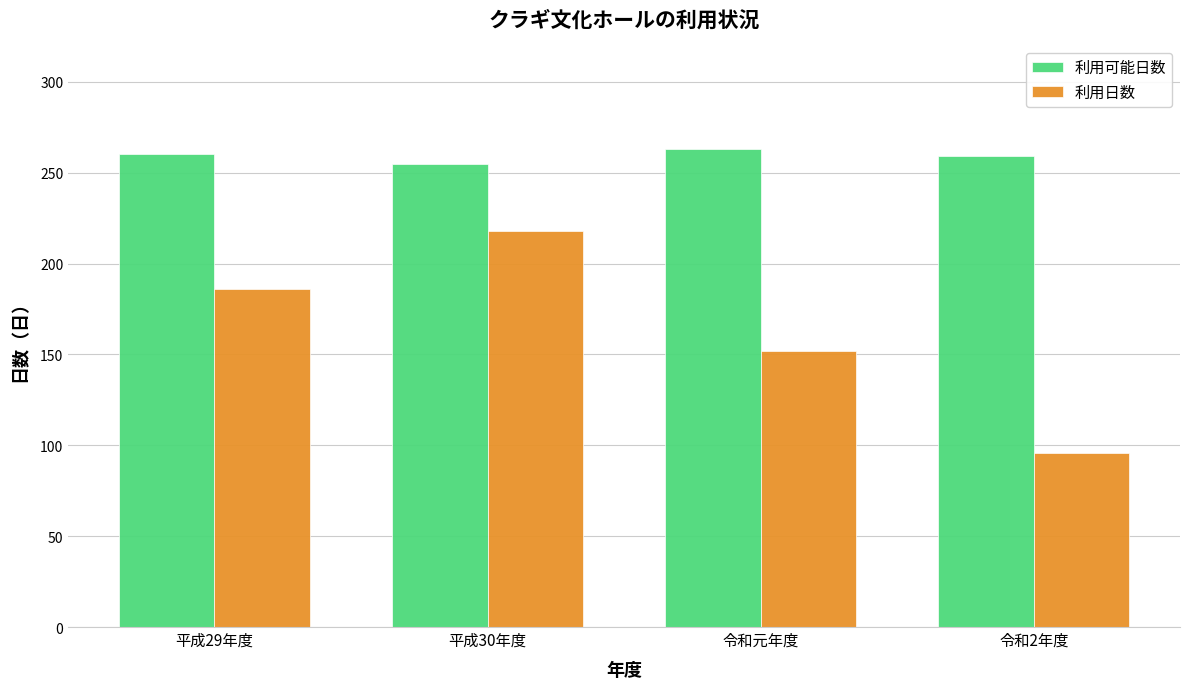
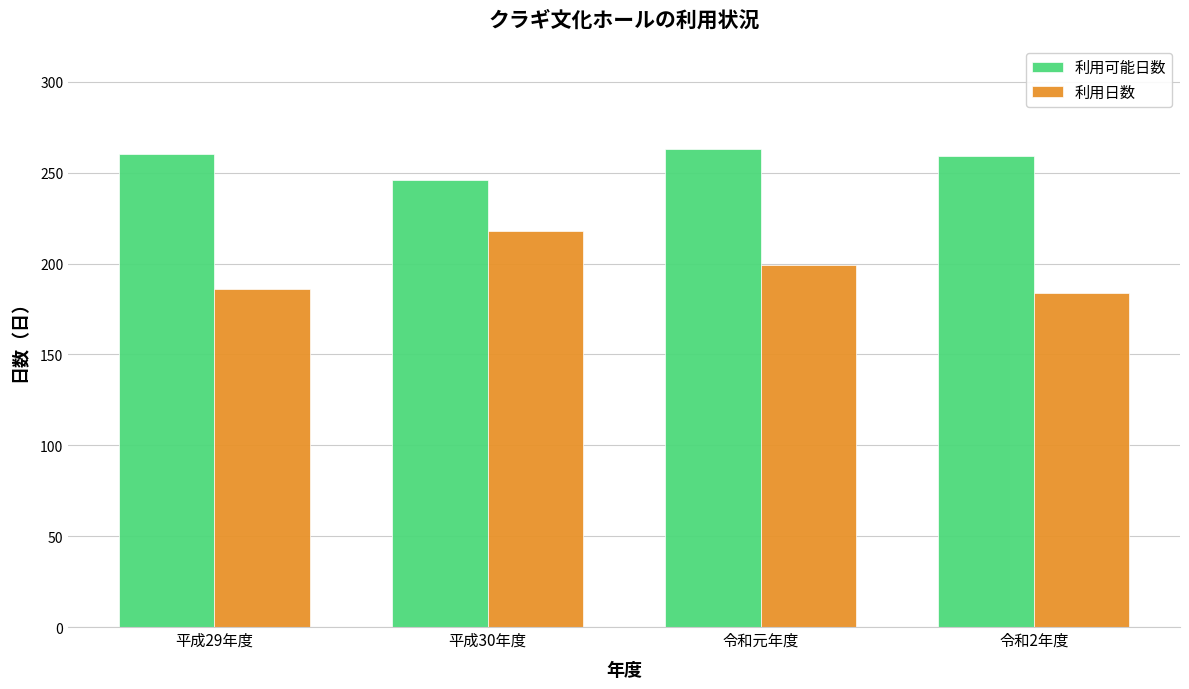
利用可能日数, 平成30年度: 255 -> 246
利用日数, 令和元年度: 152 -> 199
利用日数, 令和2年度: 96 -> 184
